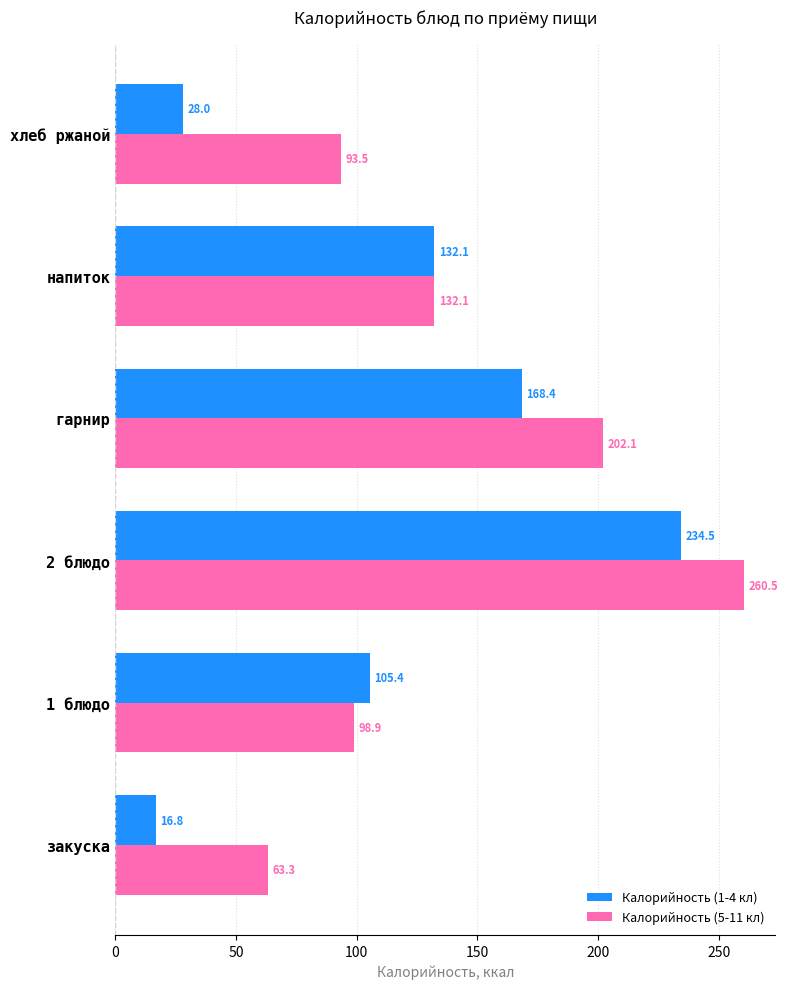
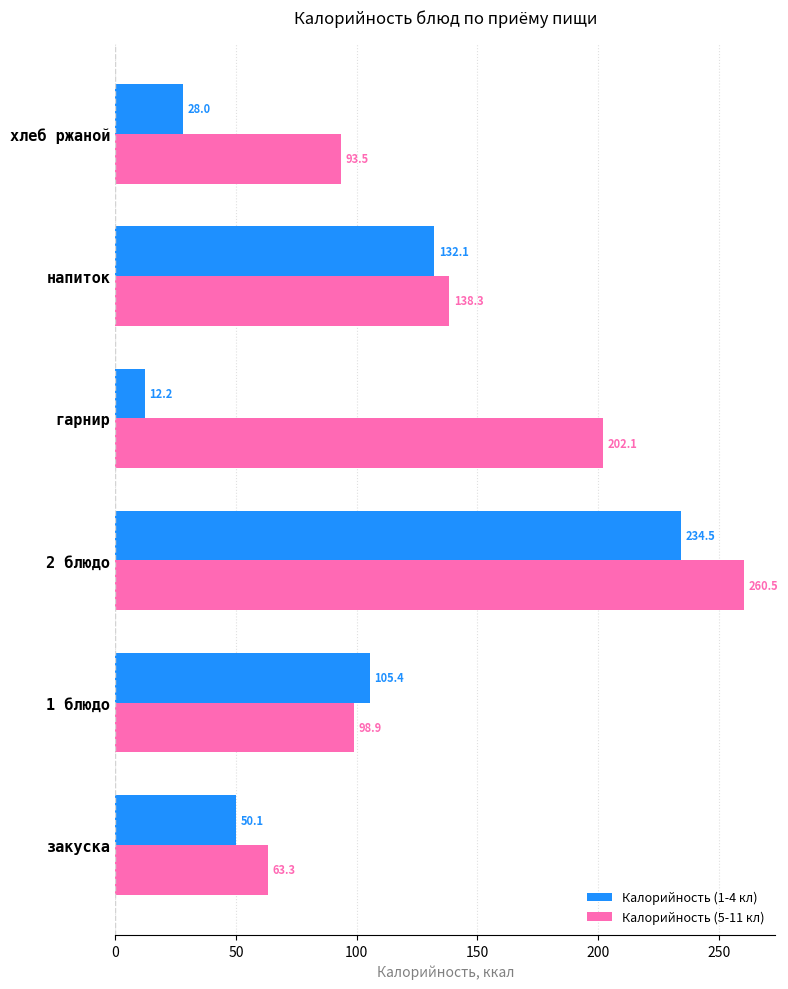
Калорийность (5-11 кл), напиток: 132.1 -> 138.3
Калорийность (1-4 кл), гарнир: 168.4 -> 12.2
Калорийность (1-4 кл), закуска: 16.8 -> 50.1
